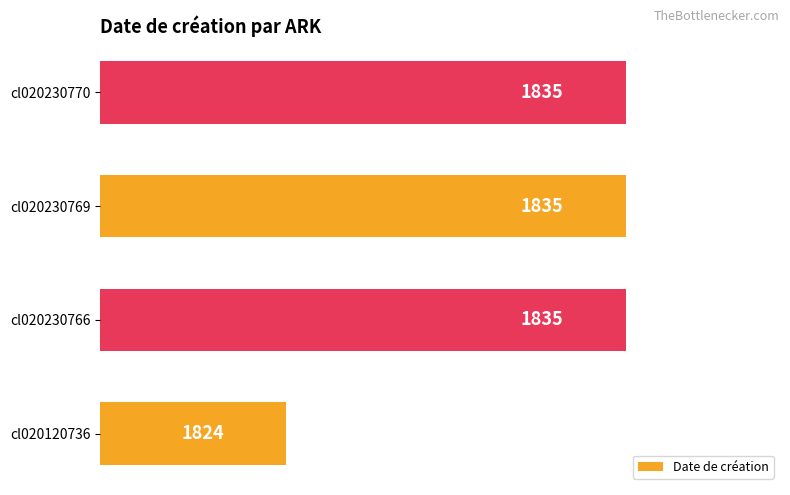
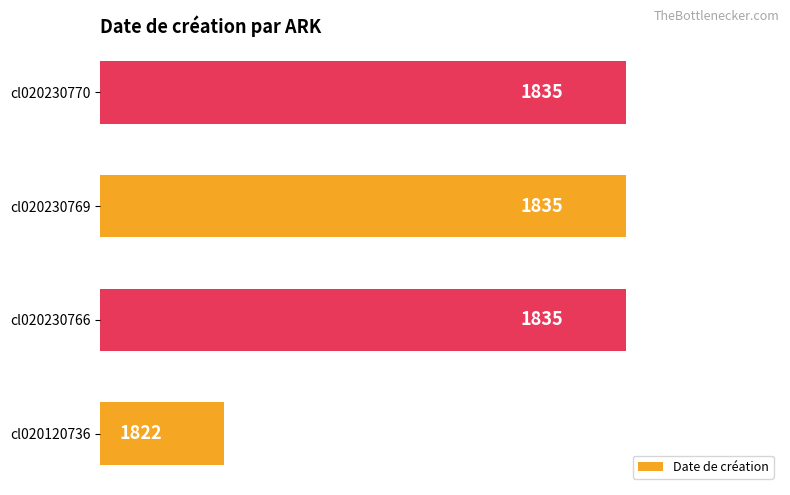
cl020120736: 1824 -> 1822
